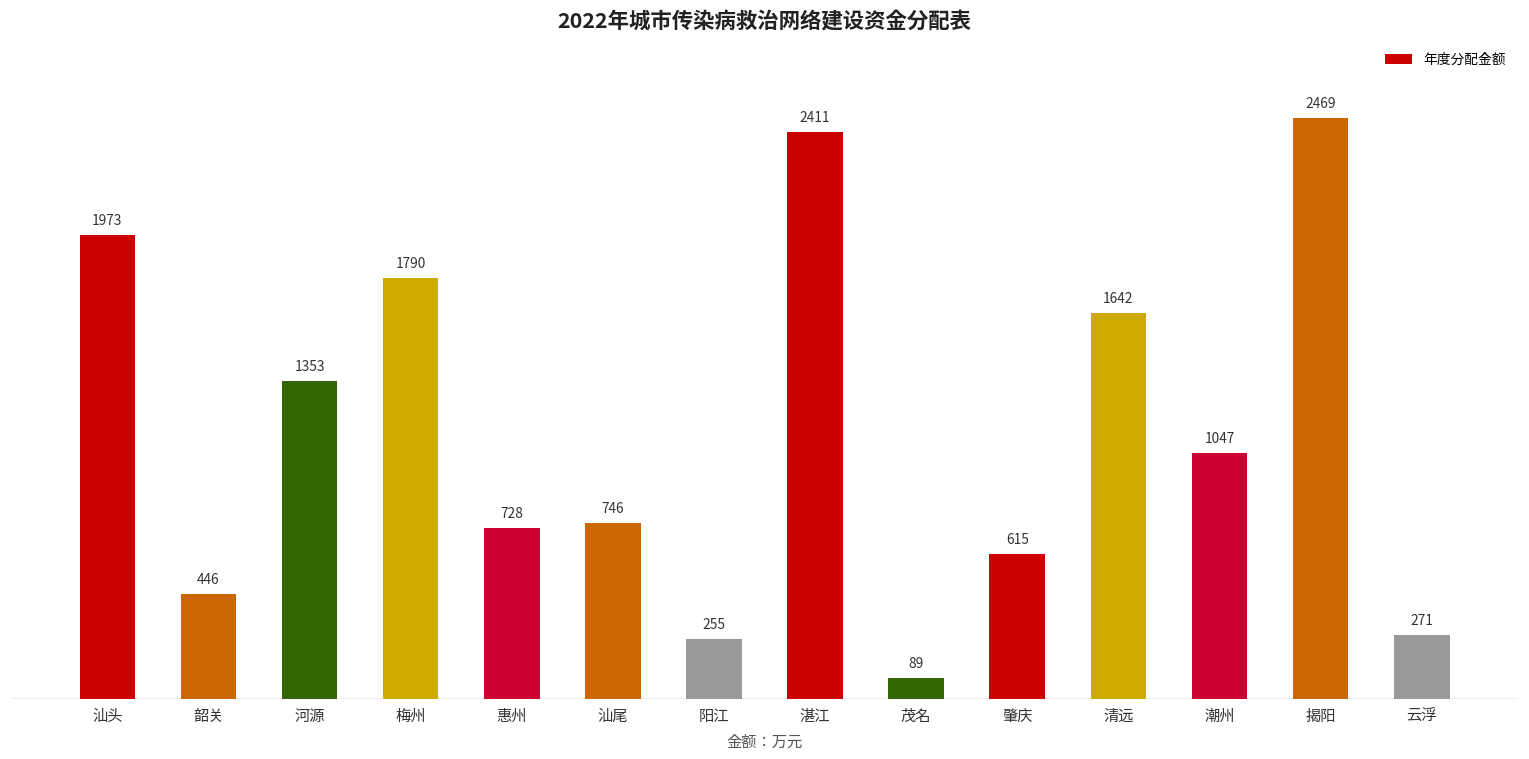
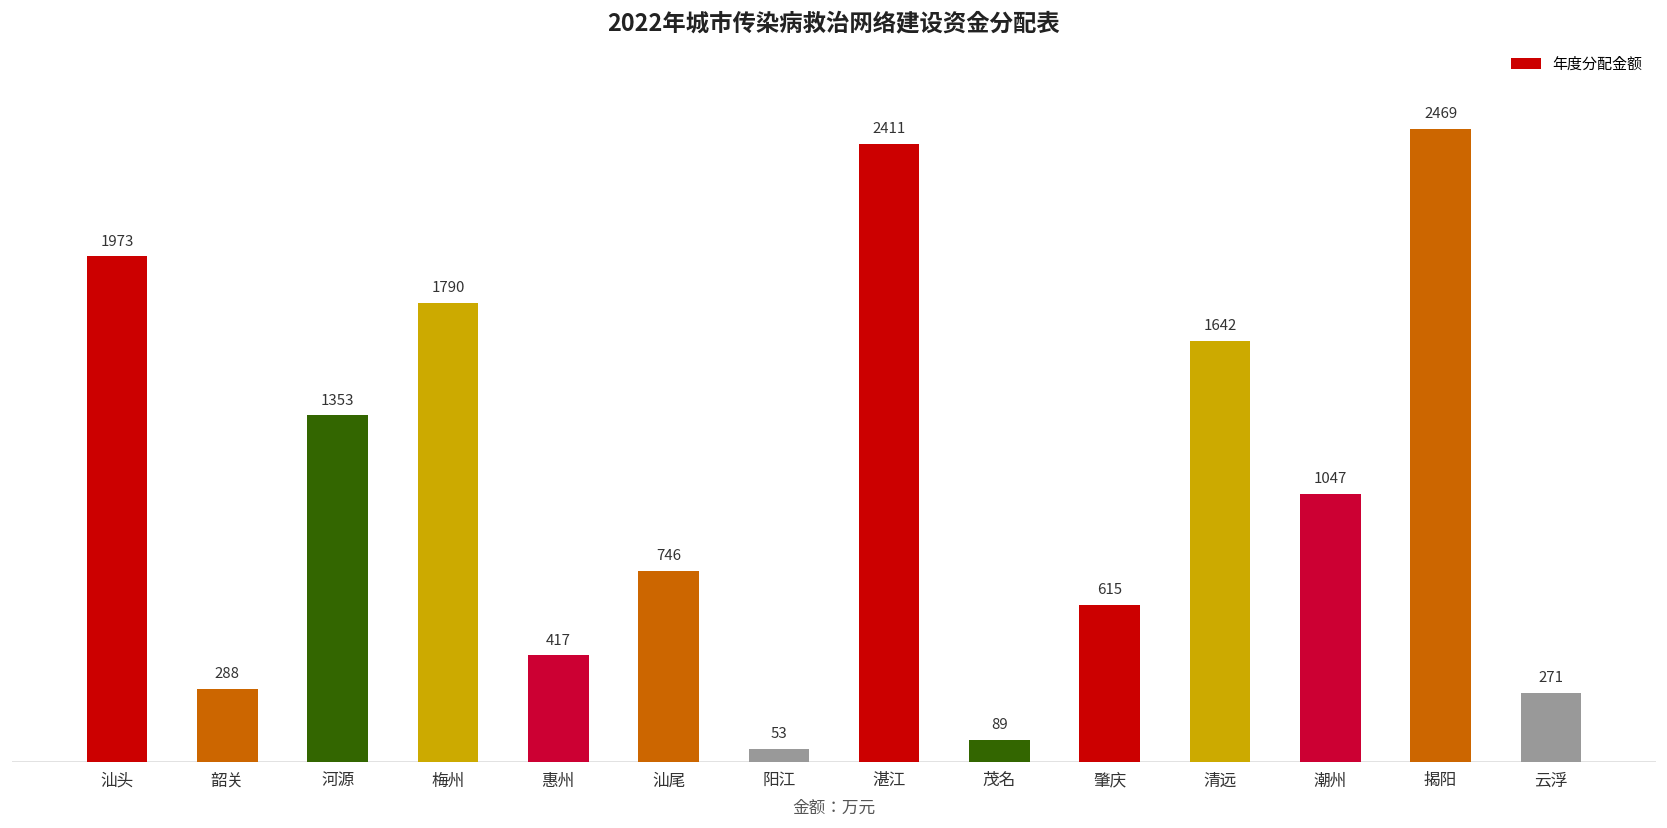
韶关: 446 -> 288
惠州: 728 -> 417
阳江: 255 -> 53
